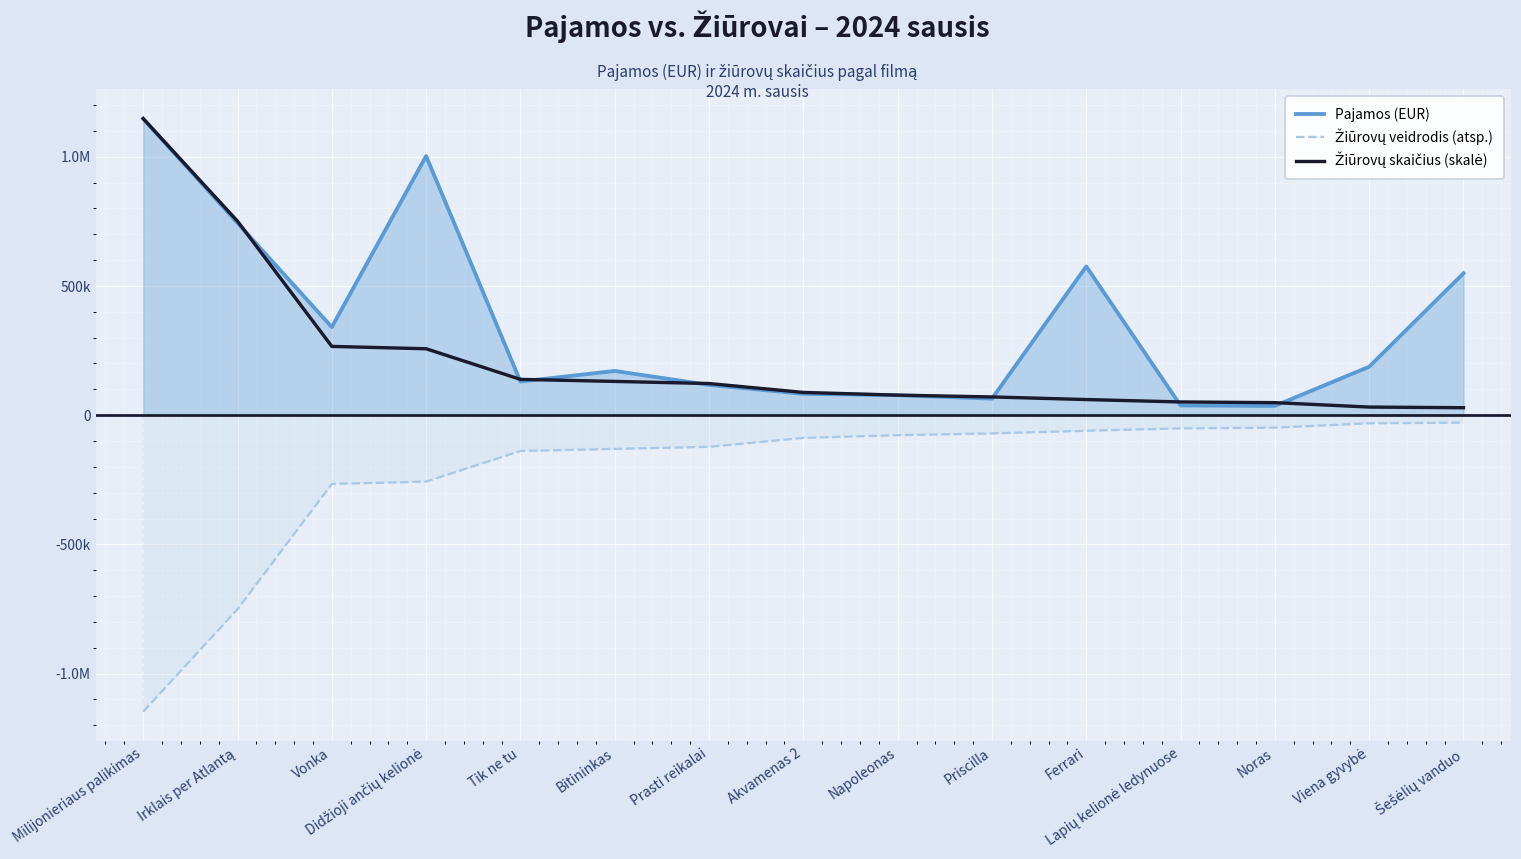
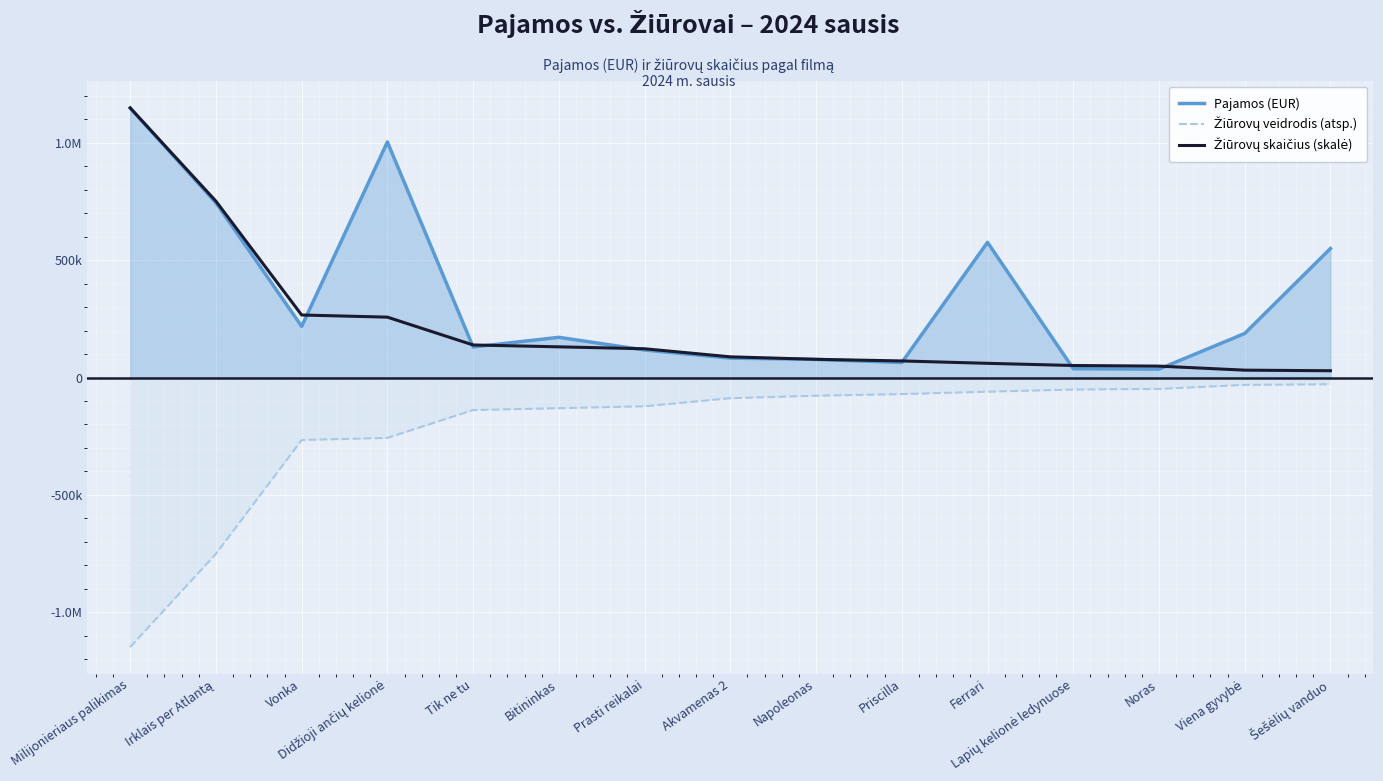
Pajamos (EUR), Vonka: 340000 -> 220000
